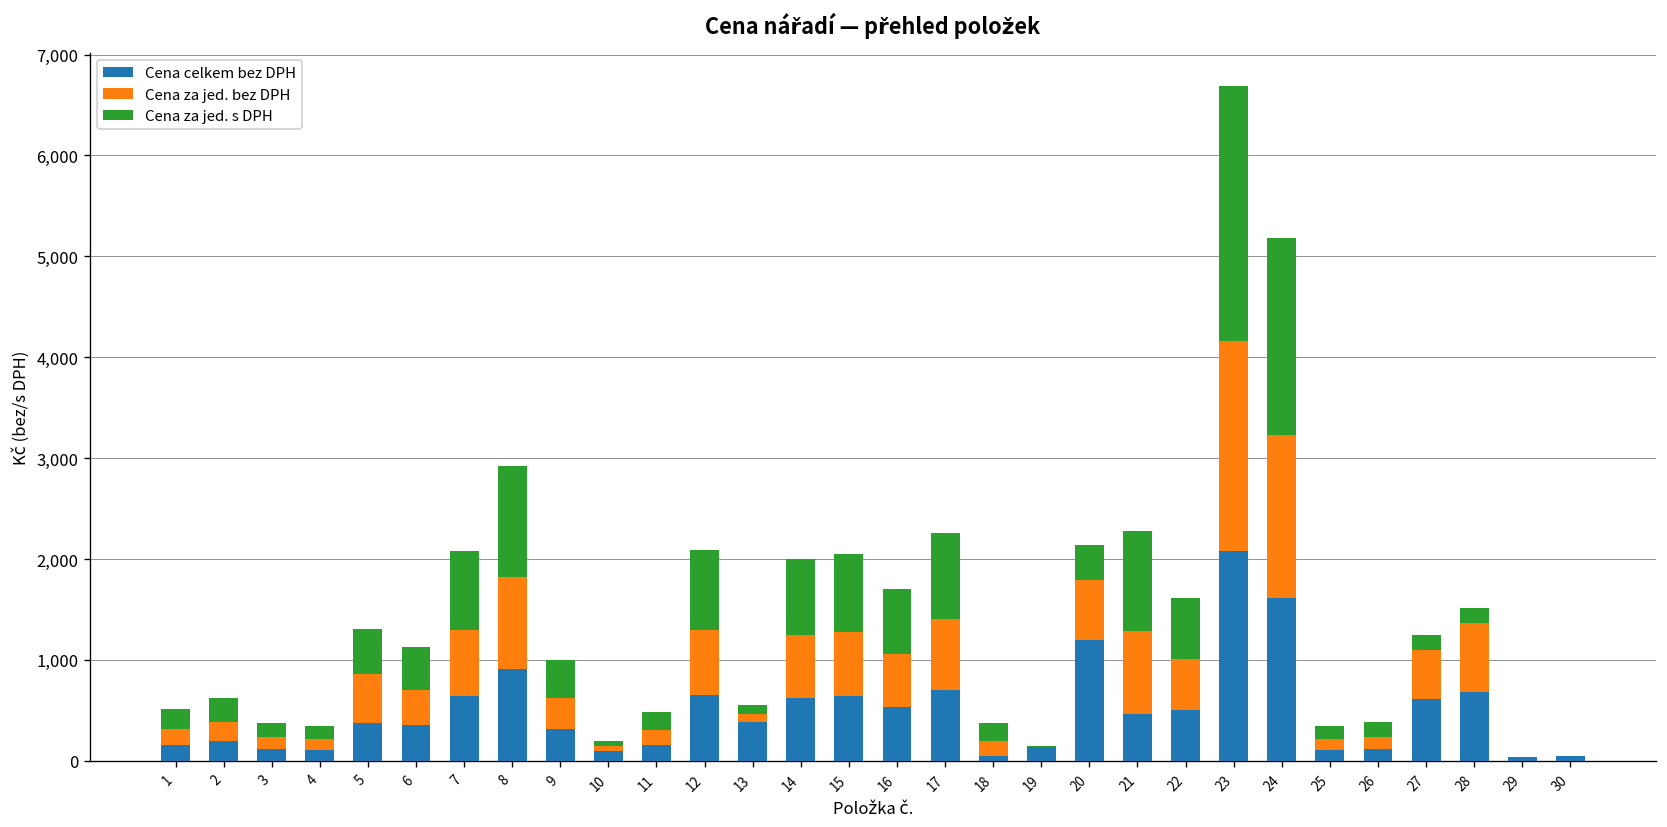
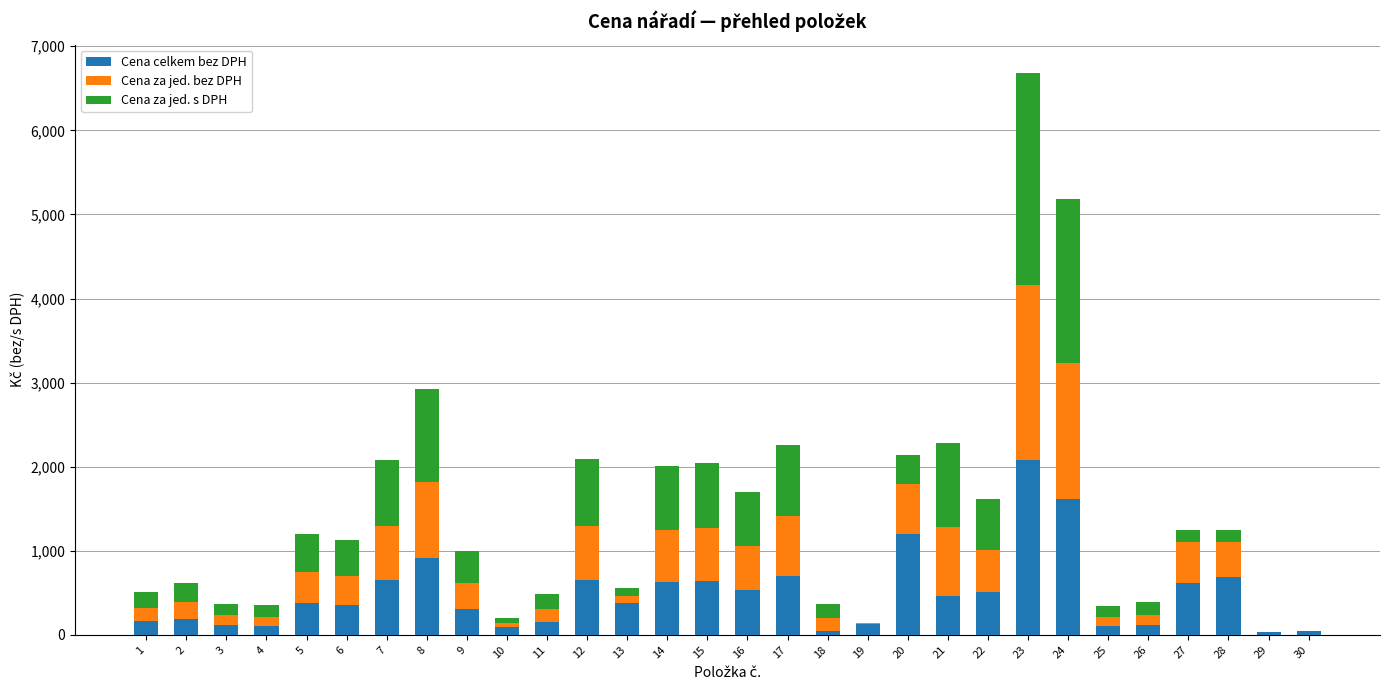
Cena za jed. bez DPH, 5: 500 -> 400
Cena za jed. bez DPH, 28: 700 -> 400
